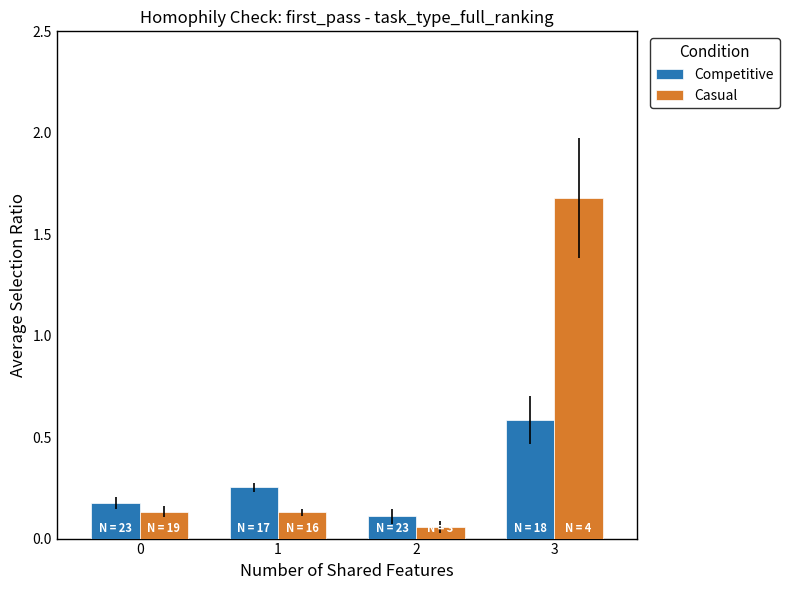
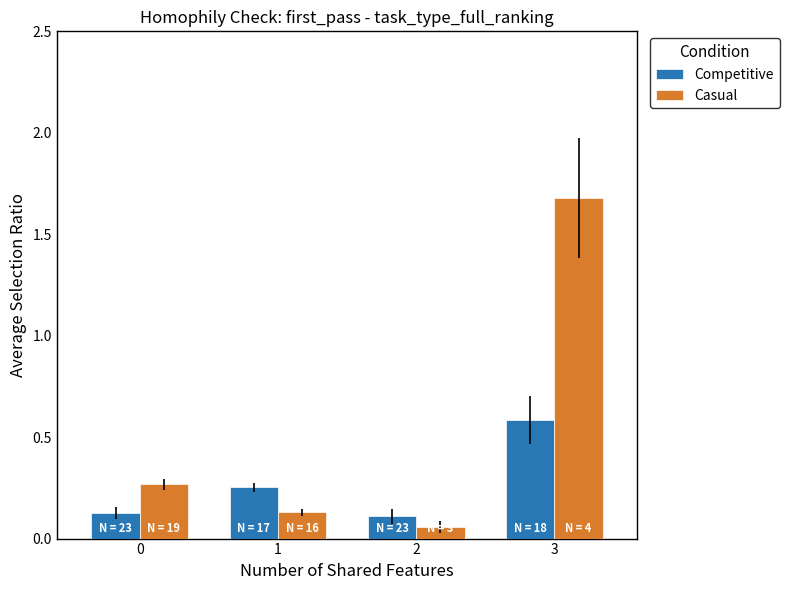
Competitive, 0: 0.18 -> 0.13
Casual, 0: 0.13 -> 0.27
